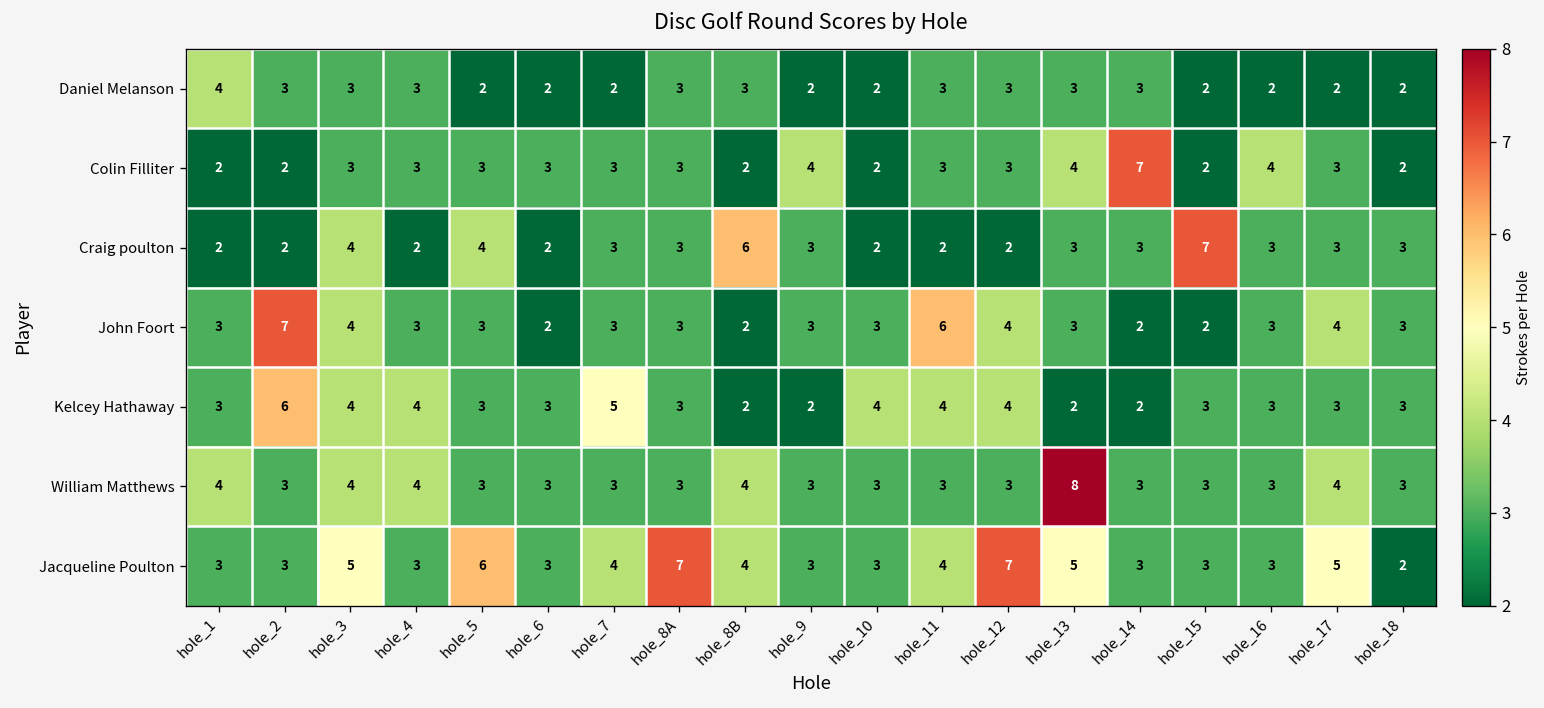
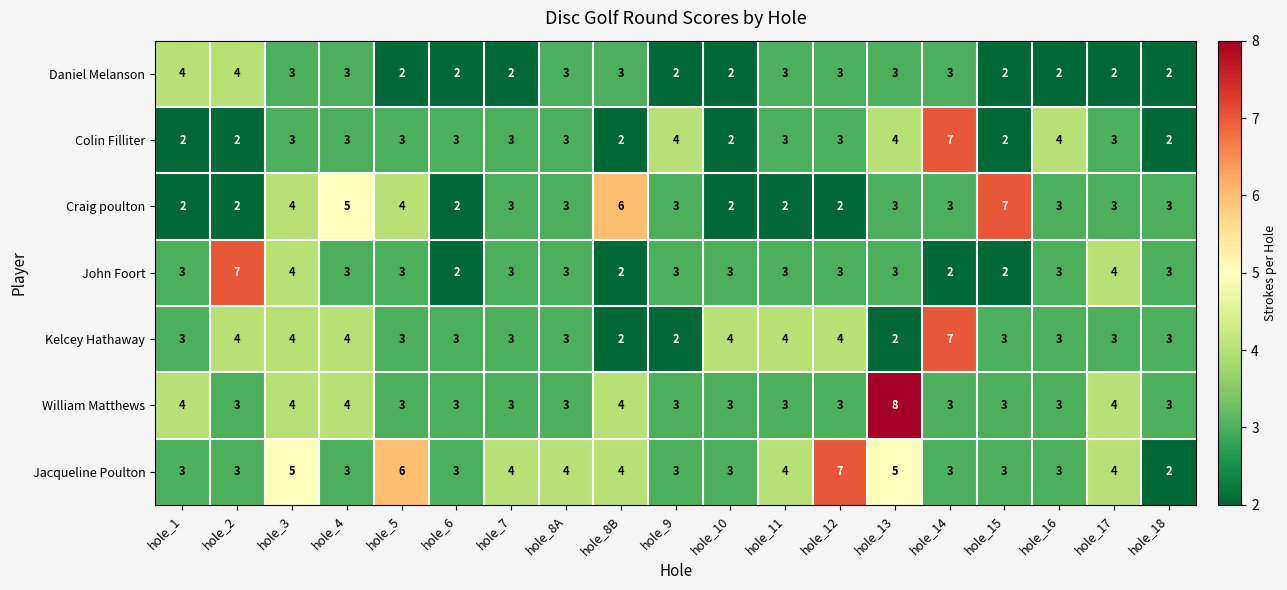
Daniel Melanson, hole_2: 3 -> 4
Craig poulton, hole_4: 2 -> 5
John Foort, hole_11: 6 -> 3
John Foort, hole_12: 4 -> 3
Kelcey Hathaway, hole_2: 6 -> 4
Kelcey Hathaway, hole_7: 5 -> 3
Kelcey Hathaway, hole_14: 2 -> 7
Jacqueline Poulton, hole_8A: 7 -> 4
Jacqueline Poulton, hole_17: 5 -> 4
